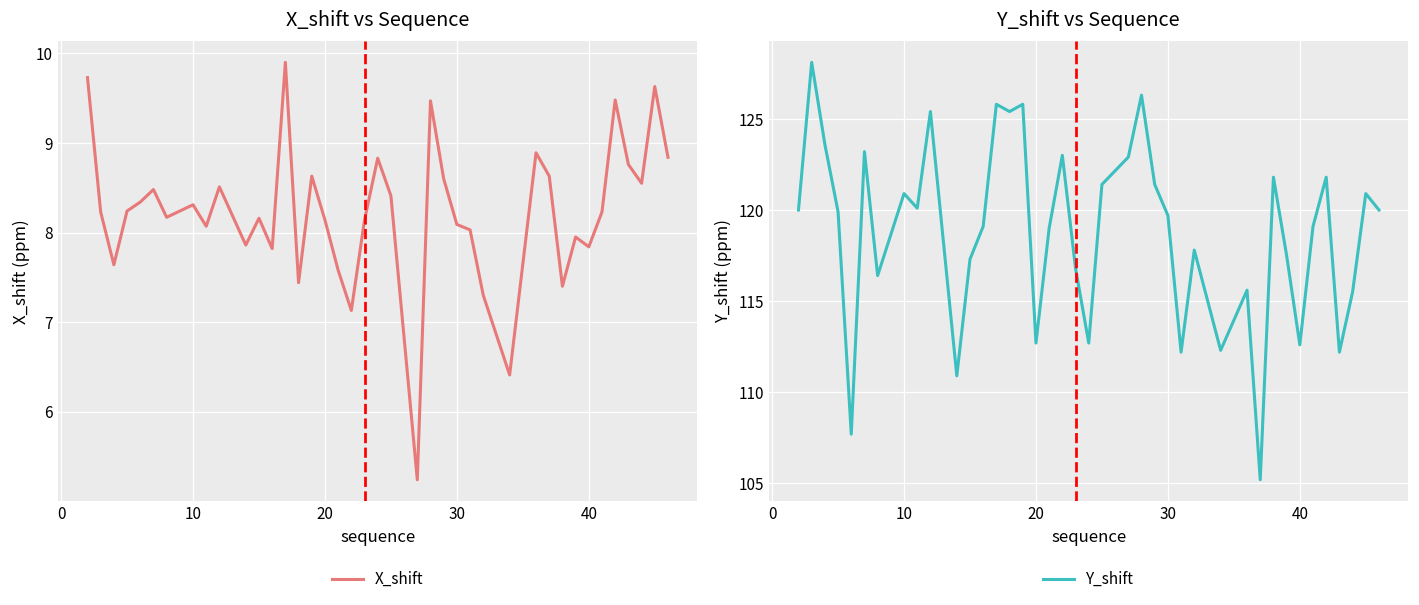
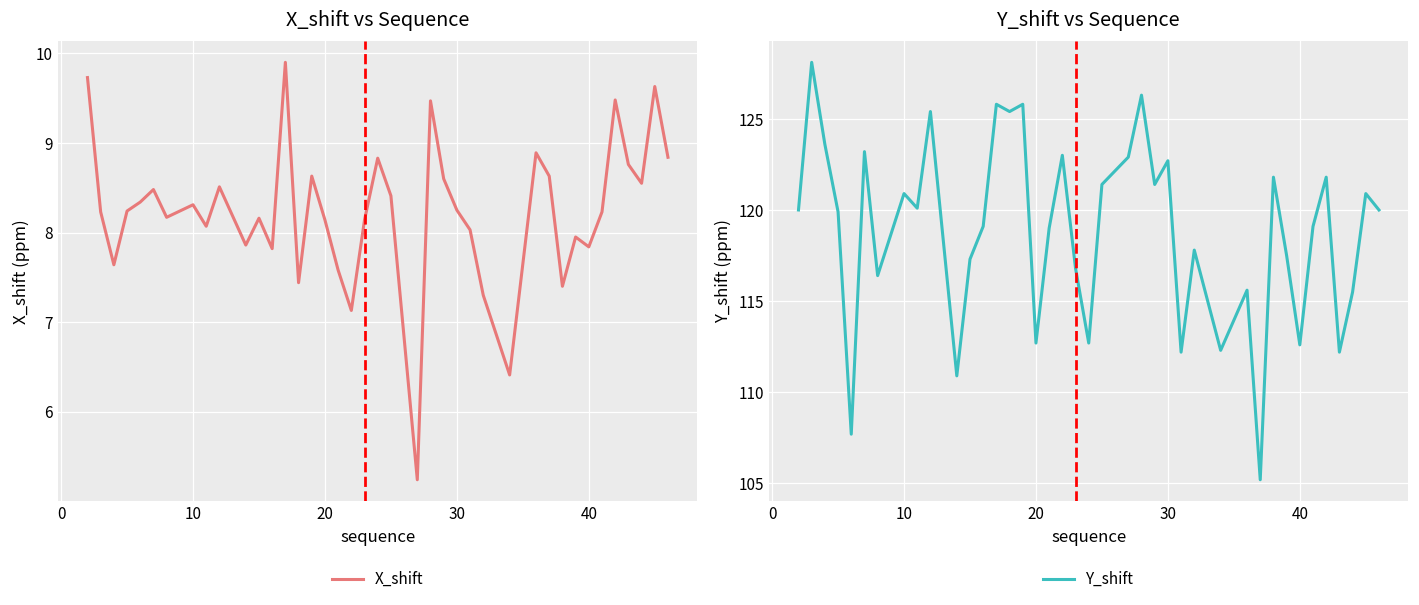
X_shift vs Sequence, 30: 8.1 -> 8.3
Y_shift vs Sequence, 30: 119.7 -> 122.7
